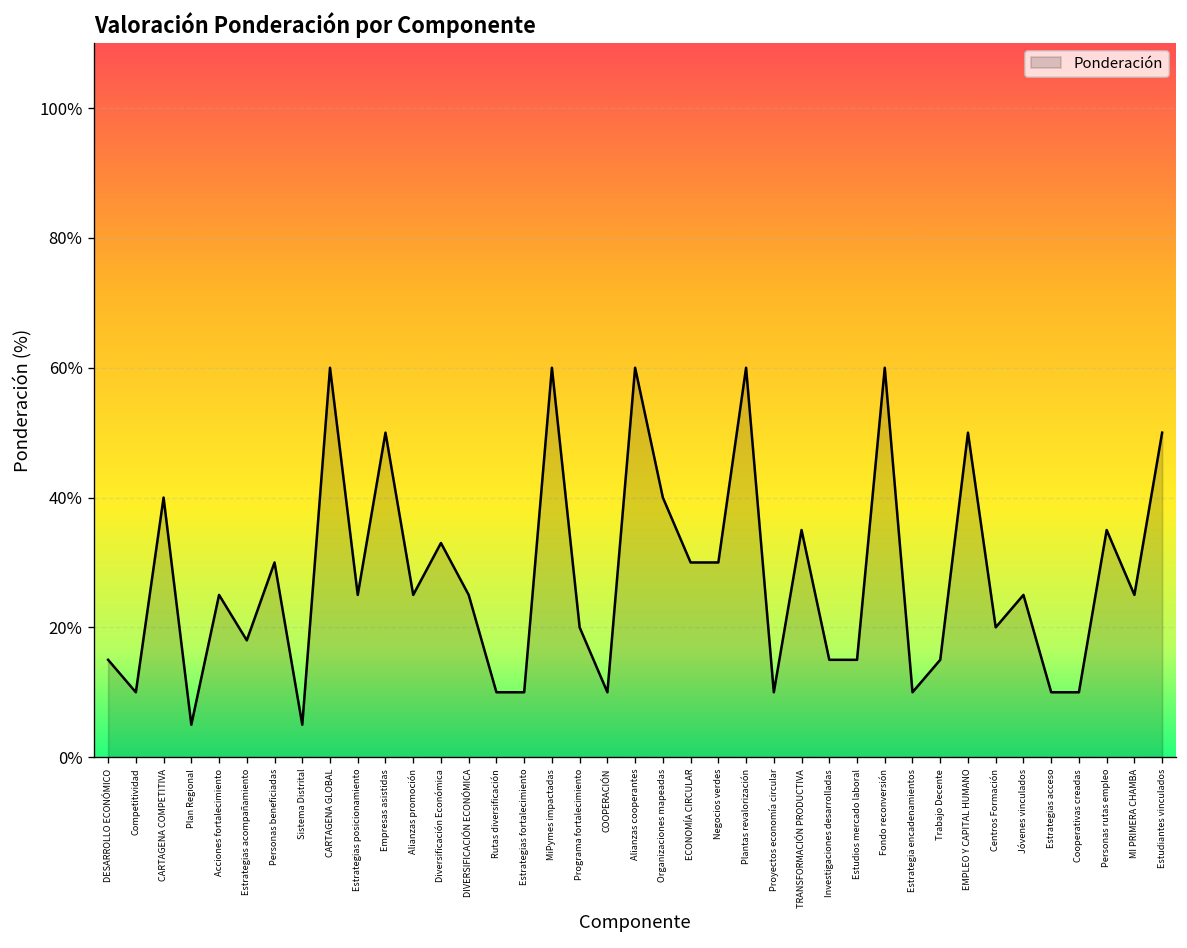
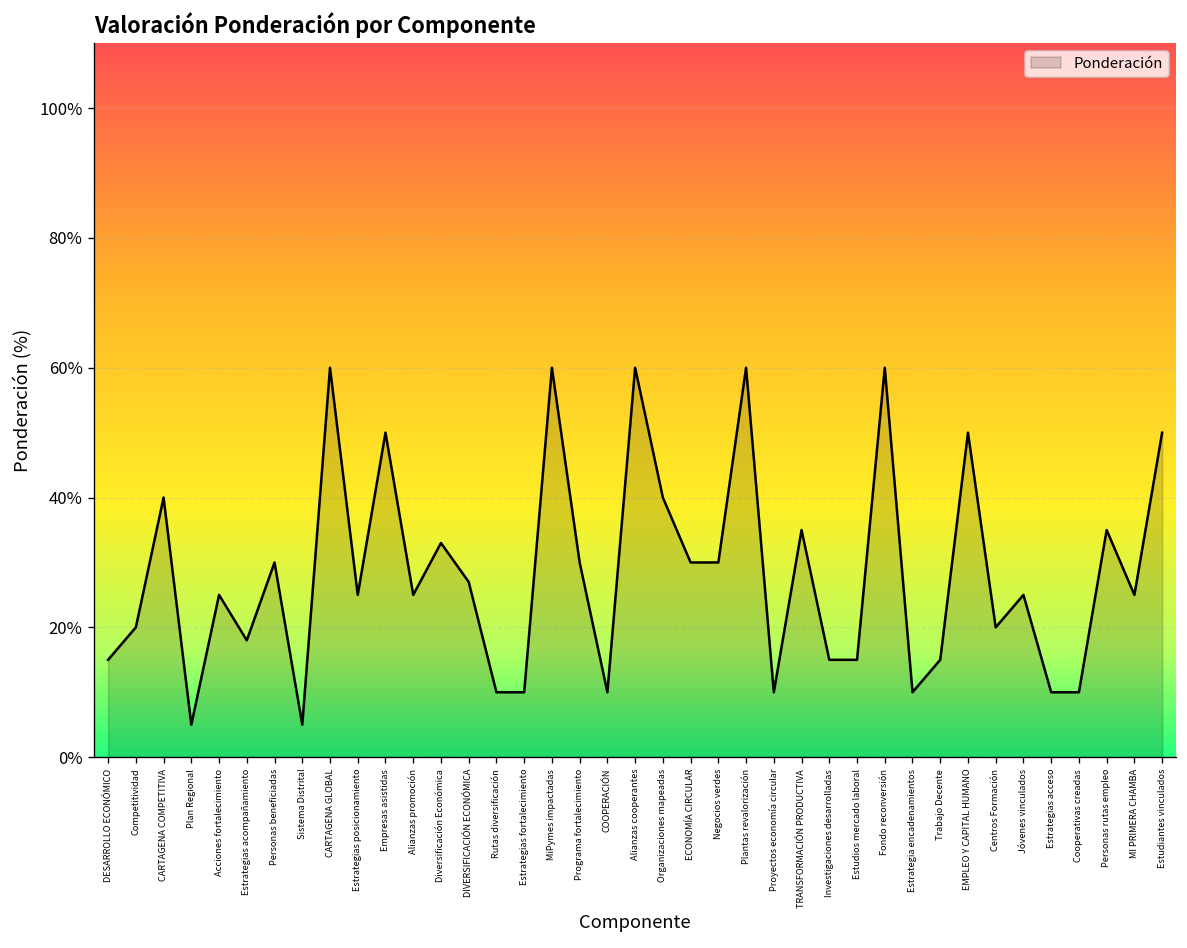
Competitividad: 10% -> 20%
DIVERSIFICACIÓN ECONÓMICA: 25% -> 27%
Programa fortalecimiento: 20% -> 30%
